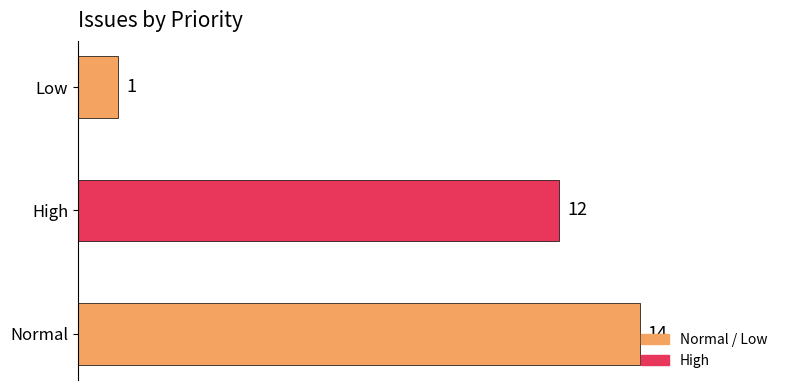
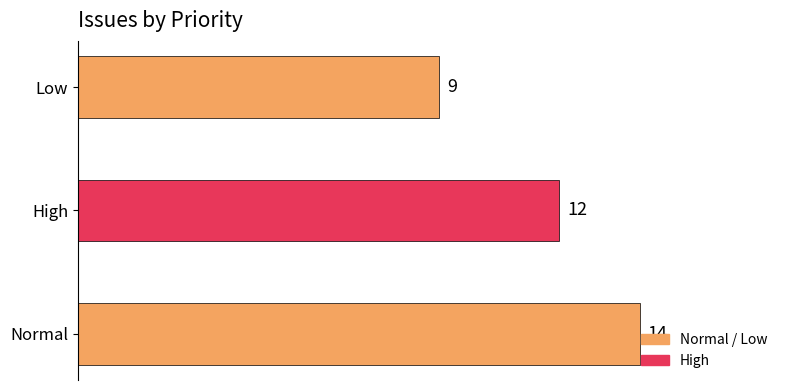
Low: 1 -> 9
